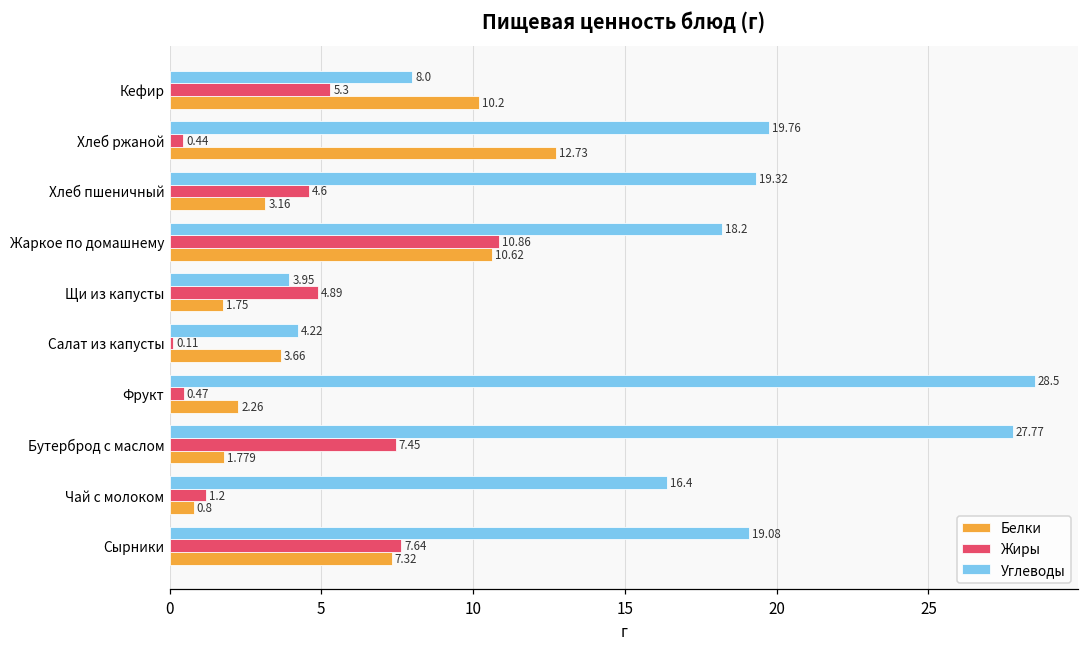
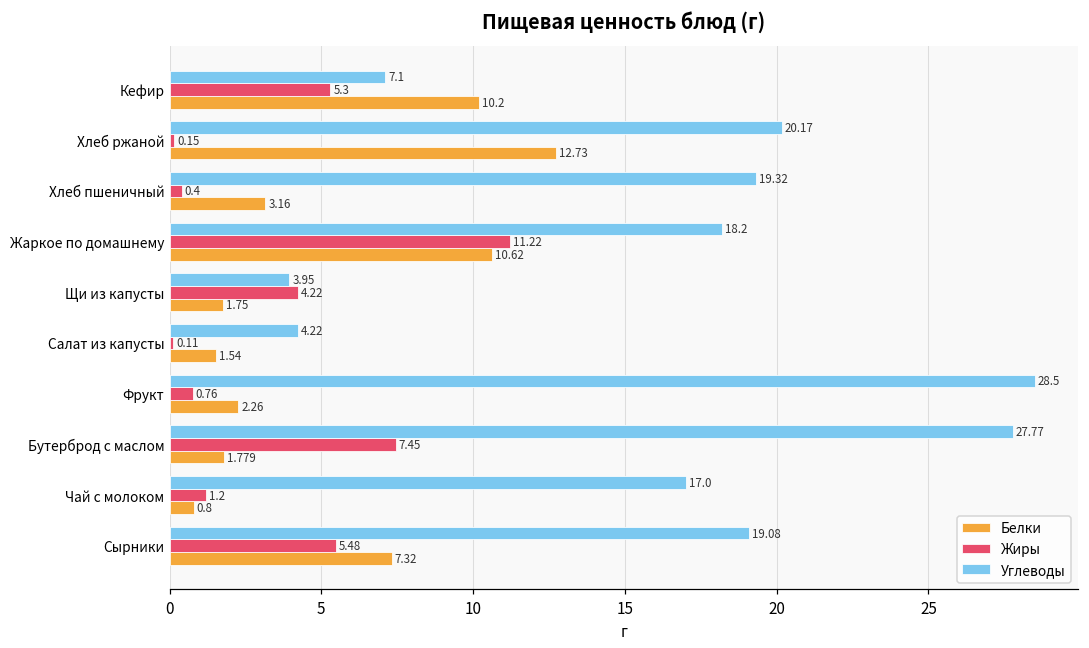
Углеводы, Кефир: 8.0 -> 7.1
Углеводы, Хлеб ржаной: 19.76 -> 20.17
Жиры, Хлеб ржаной: 0.44 -> 0.15
Жиры, Хлеб пшеничный: 4.6 -> 0.4
Жиры, Жаркое по домашнему: 10.86 -> 11.22
Жиры, Щи из капусты: 4.89 -> 4.22
Белки, Салат из капусты: 3.66 -> 1.54
Жиры, Фрукт: 0.47 -> 0.76
Углеводы, Чай с молоком: 16.4 -> 17.0
Жиры, Сырники: 7.64 -> 5.48
